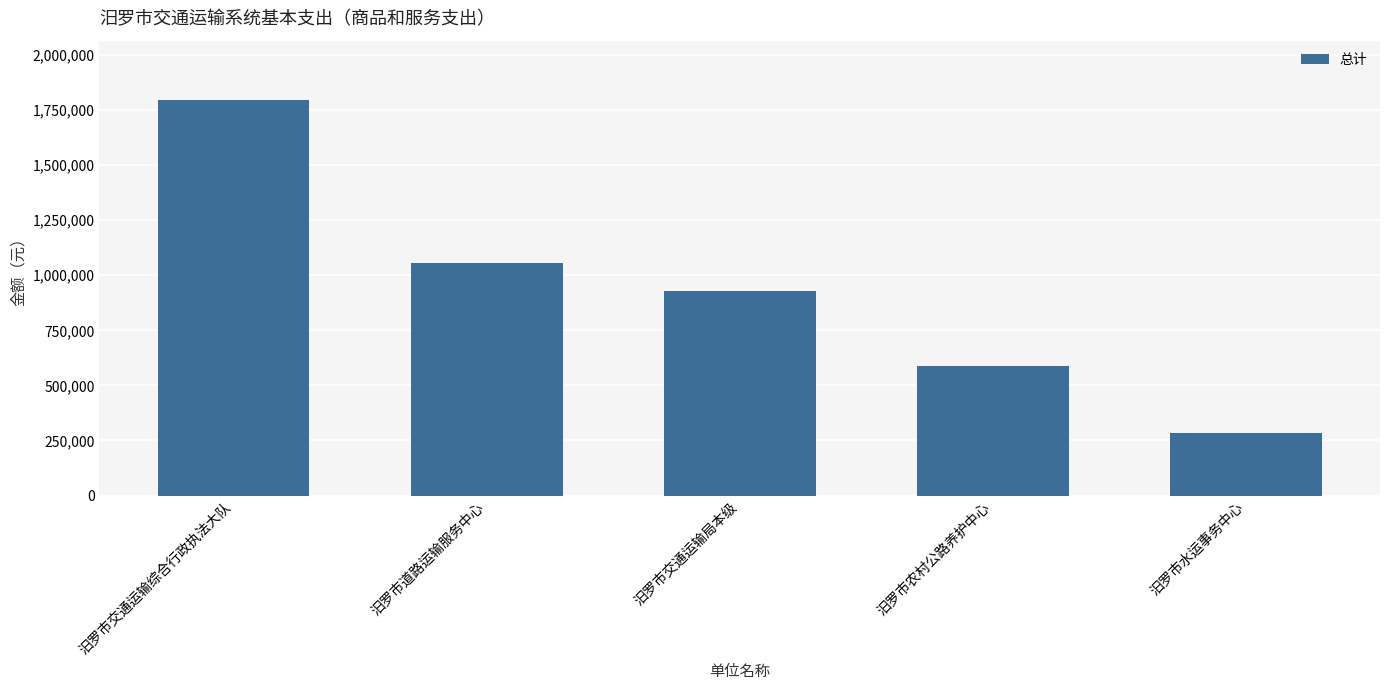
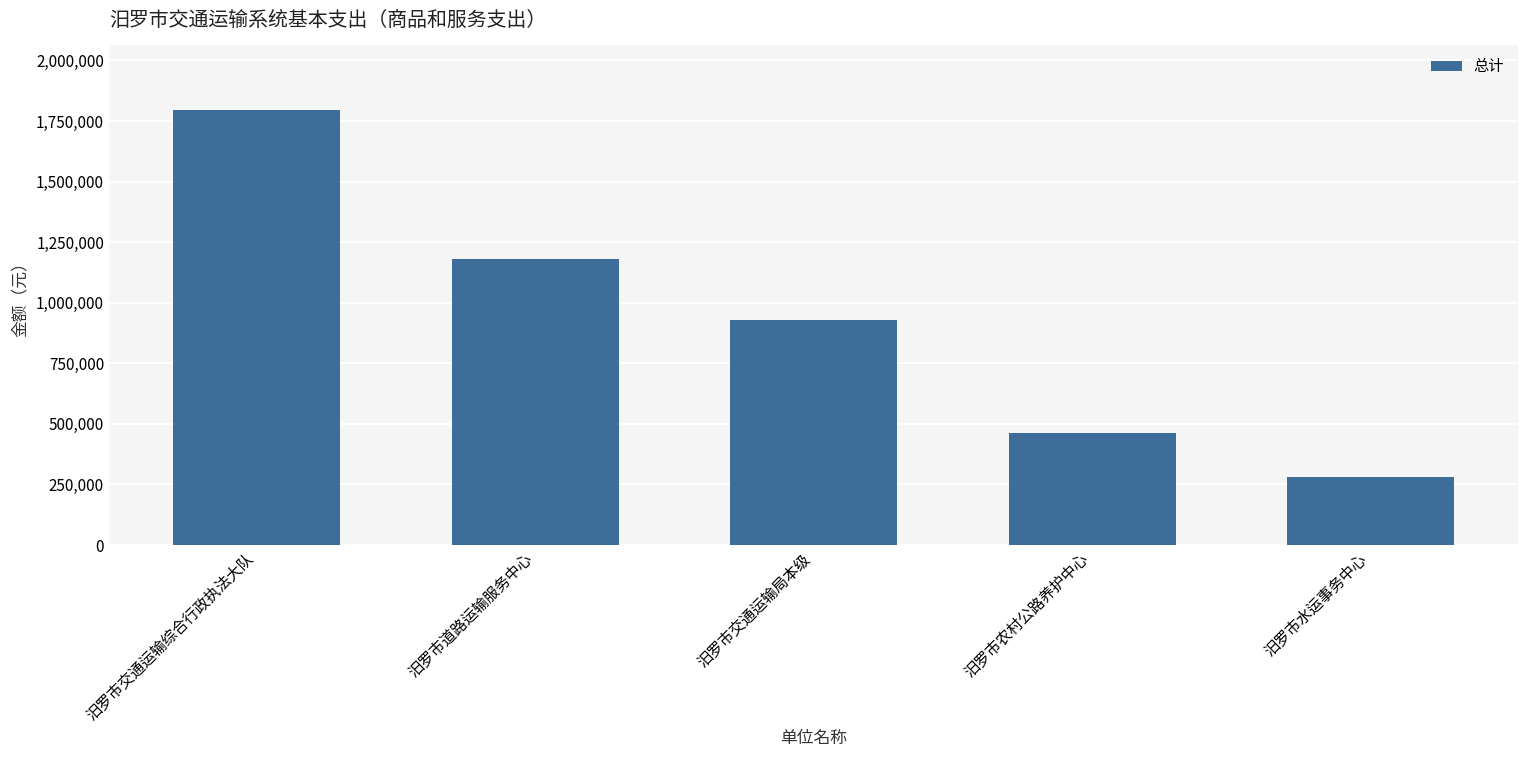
汨罗市道路运输服务中心: 1,050,000 -> 1,180,000
汨罗市农村公路养护中心: 590,000 -> 460,000
